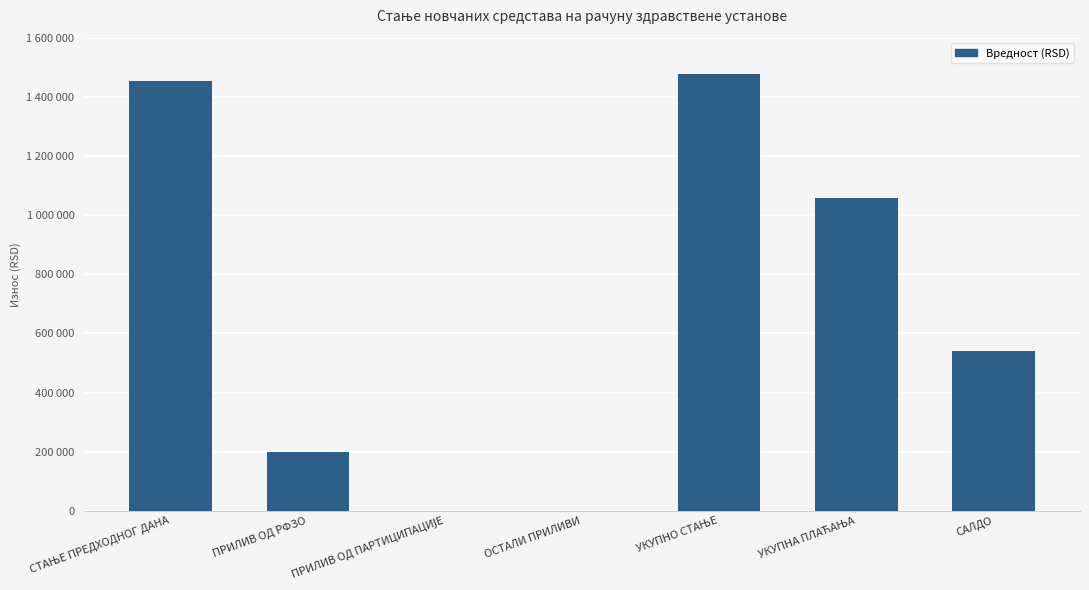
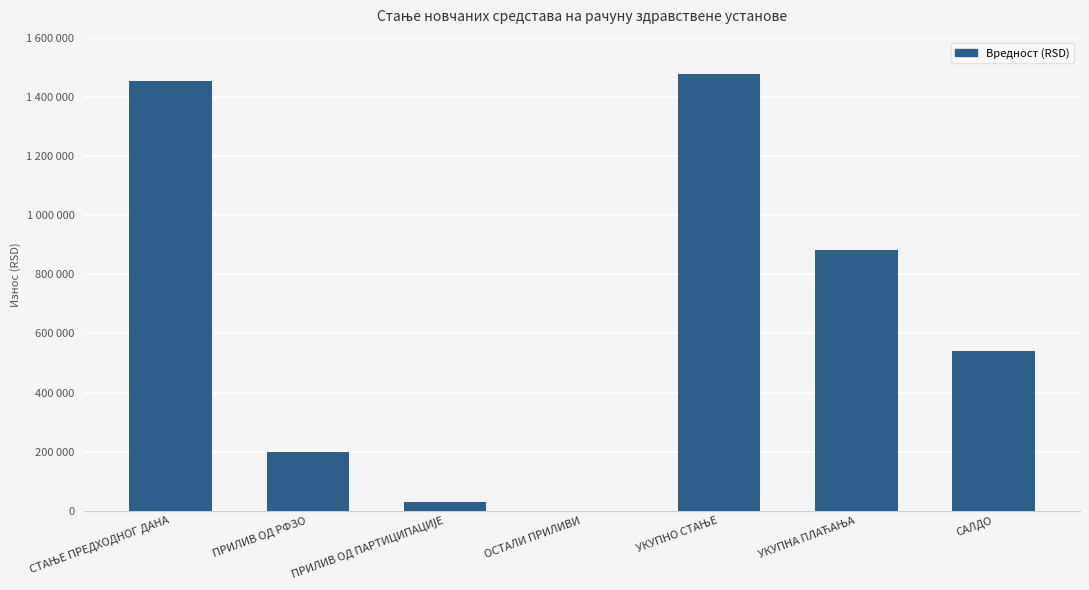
ПРИЛИВ ОД ПАРТИЦИПАЦИЈЕ: 0 -> 30000
УКУПНА ПЛАЋАЊА: 1060000 -> 880000
